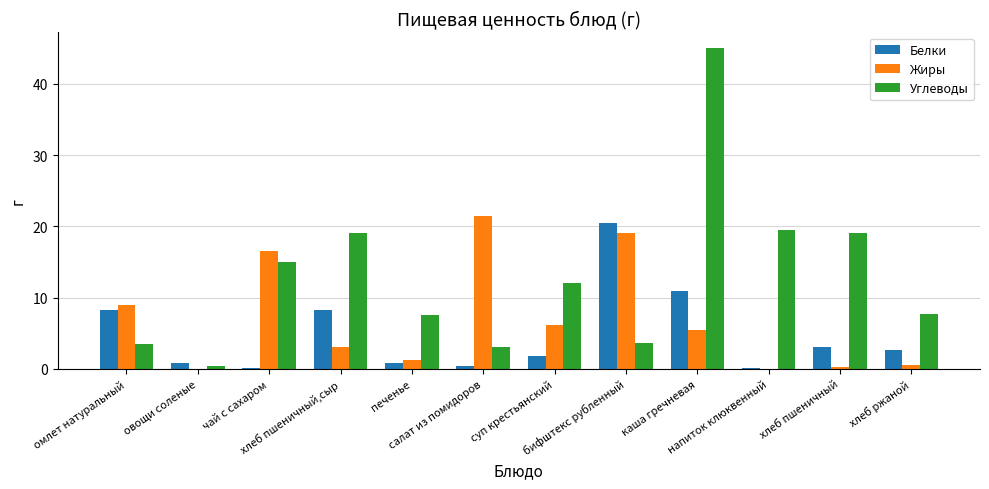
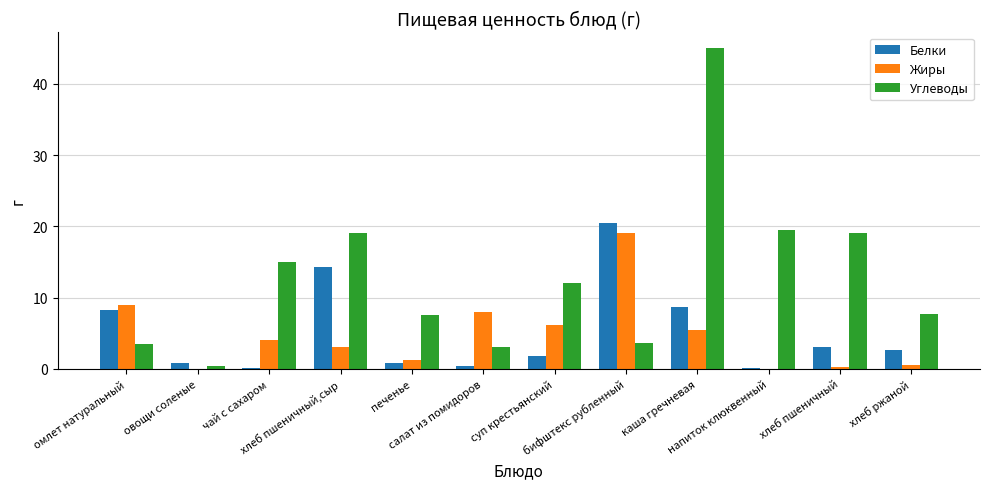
Жиры, чай с сахаром: 17 -> 4
Белки, хлеб пшеничный,сыр: 8 -> 14
Жиры, салат из помидоров: 21 -> 8
Белки, каша гречневая: 11 -> 9
